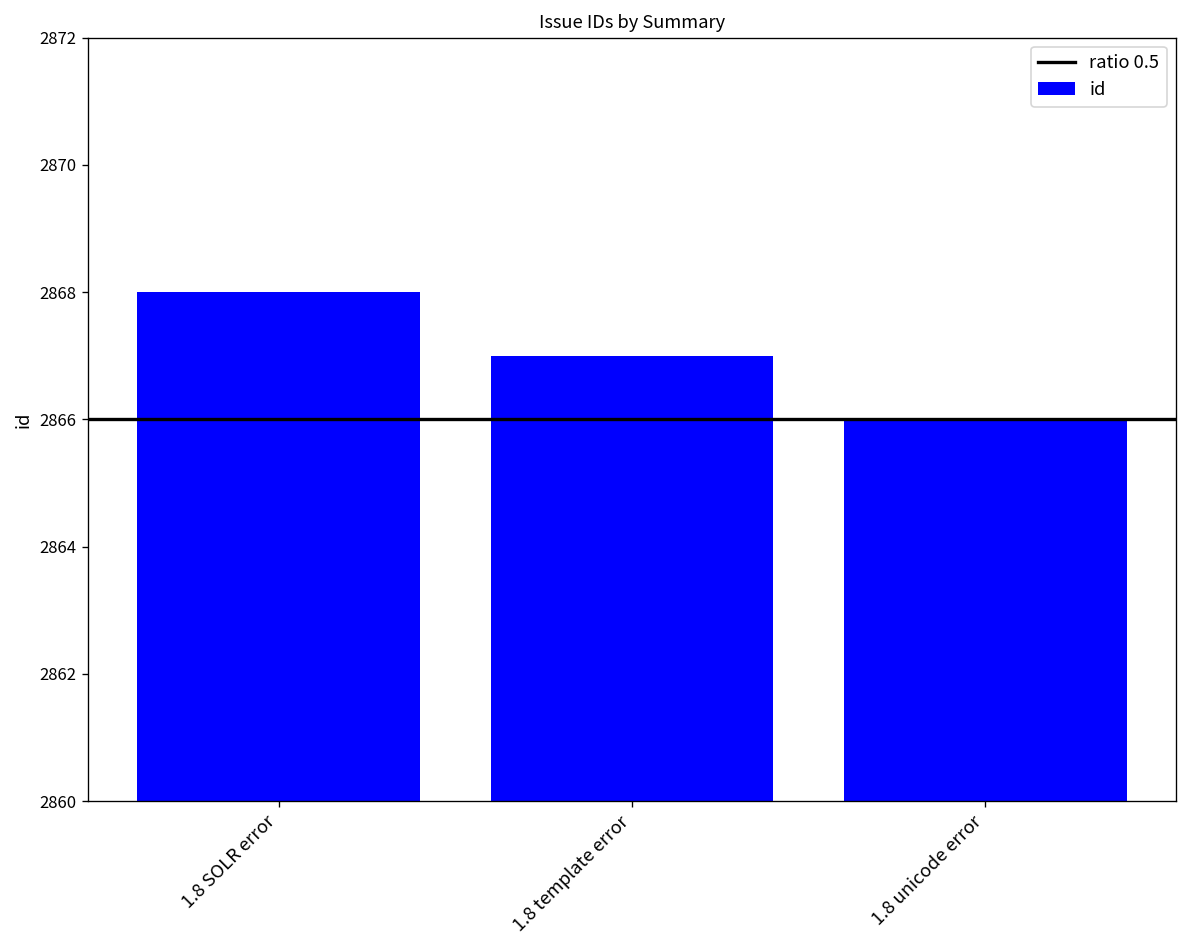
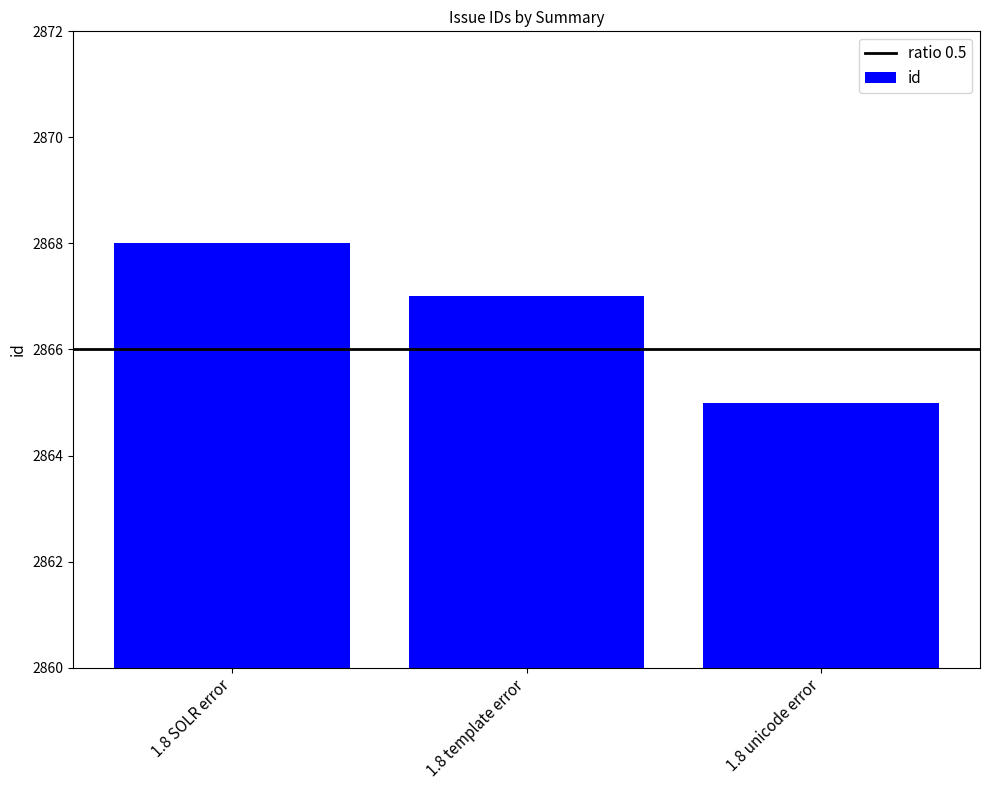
1.8 unicode error: 2866 -> 2865
